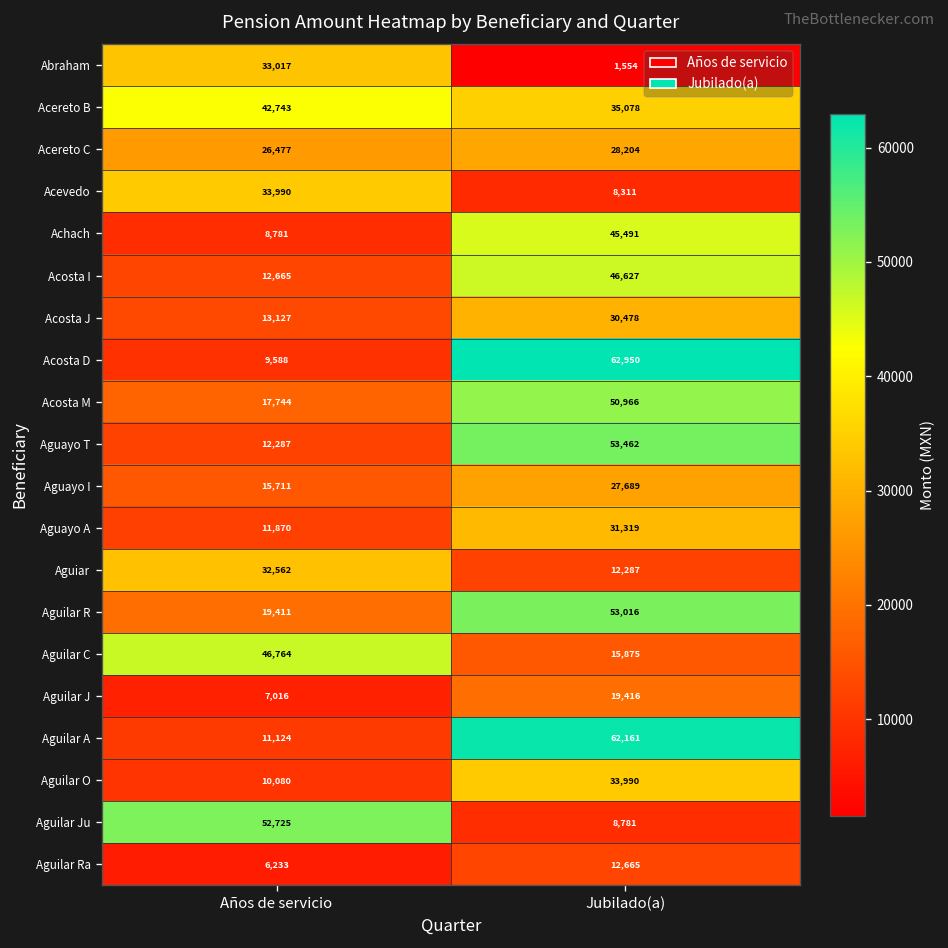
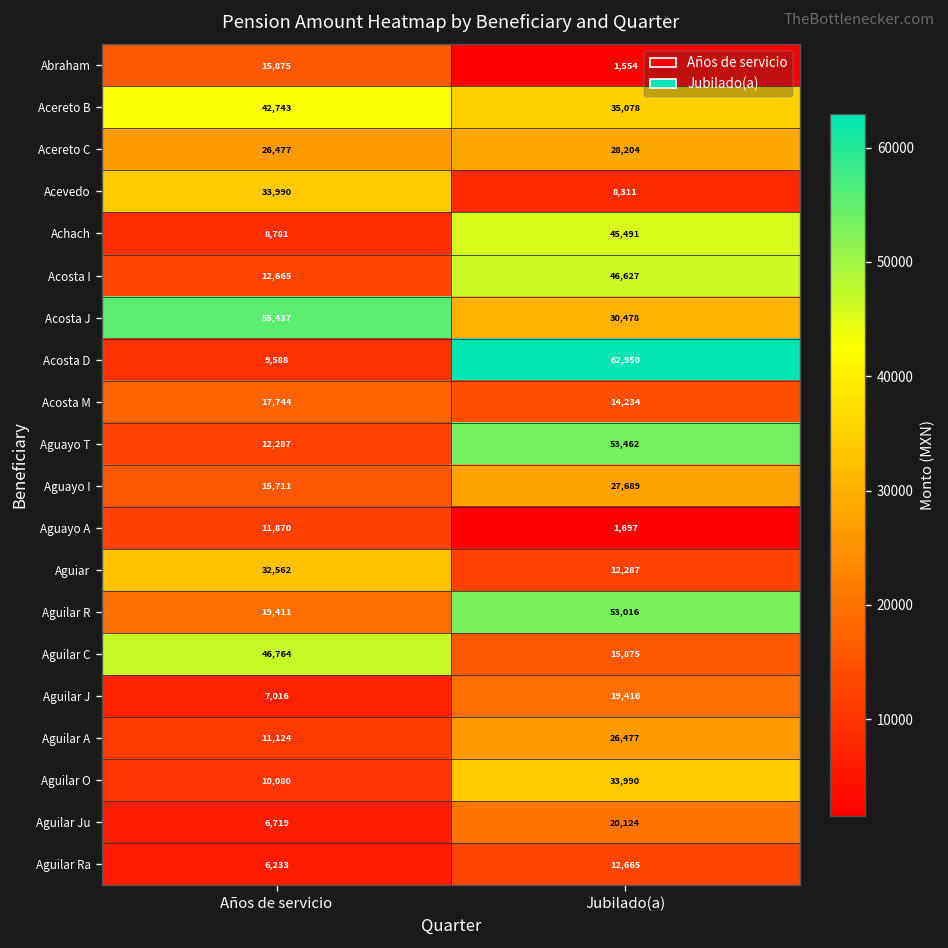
Abraham, Años de servicio: 33,017 -> 15,875
Acosta J, Años de servicio: 13,127 -> 55,437
Acosta M, Jubilado(a): 50,966 -> 14,234
Aguayo A, Jubilado(a): 31,319 -> 1,697
Aguilar A, Jubilado(a): 62,161 -> 26,477
Aguilar Ju, Años de servicio: 52,725 -> 6,719
Aguilar Ju, Jubilado(a): 8,781 -> 20,124
